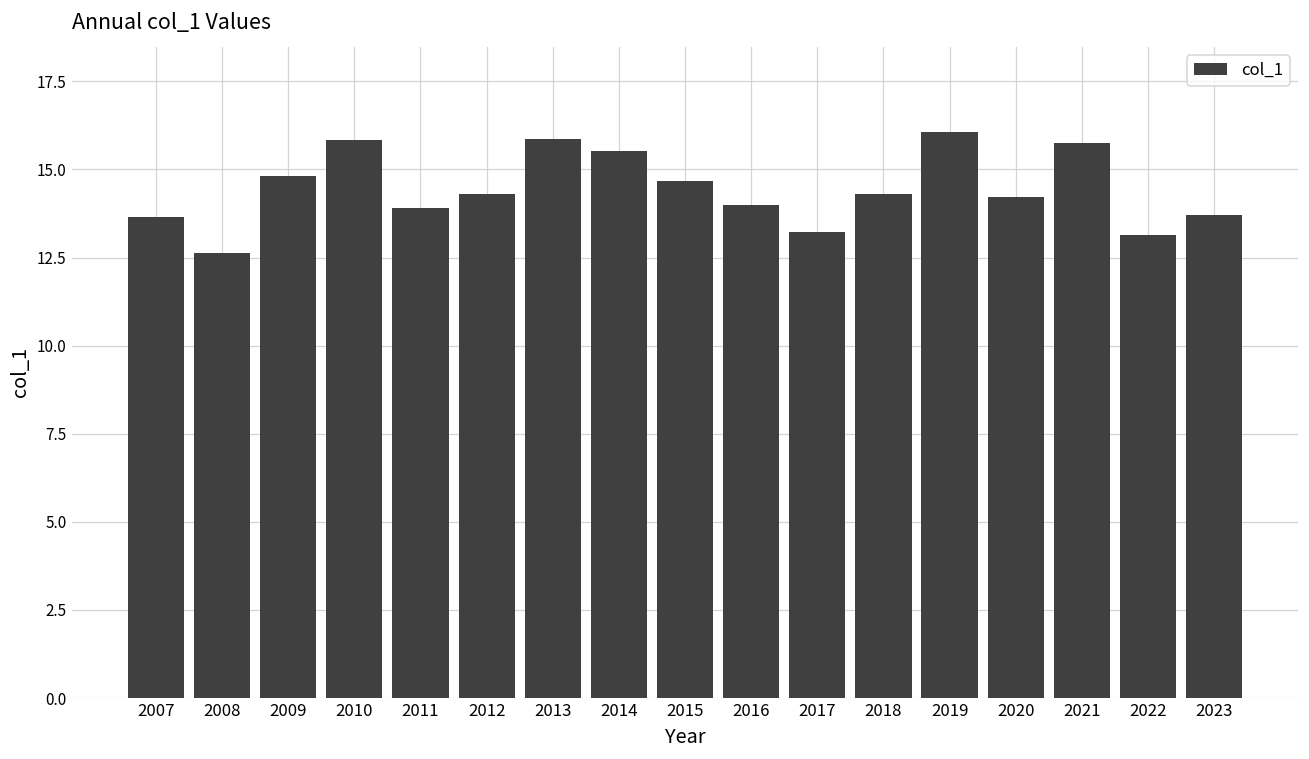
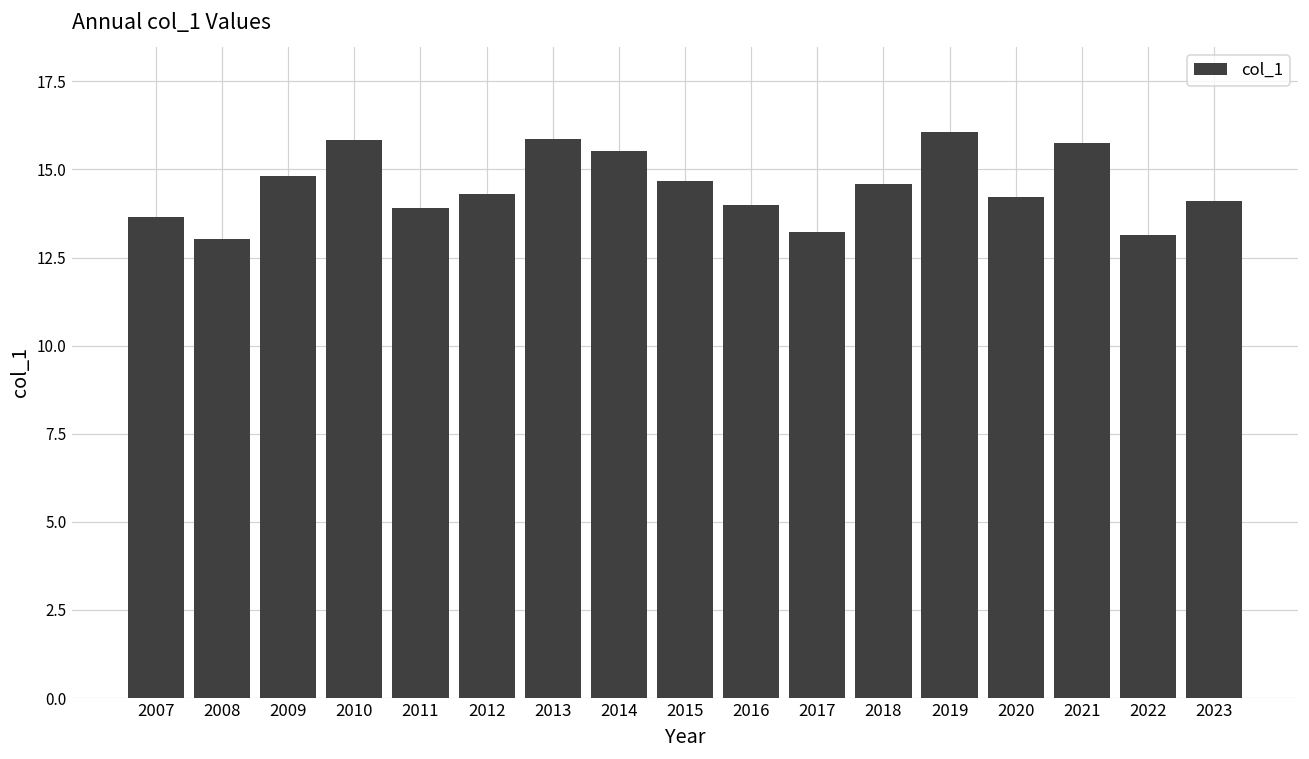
2008: 12.6 -> 13.0
2018: 14.3 -> 14.6
2023: 13.7 -> 14.1
